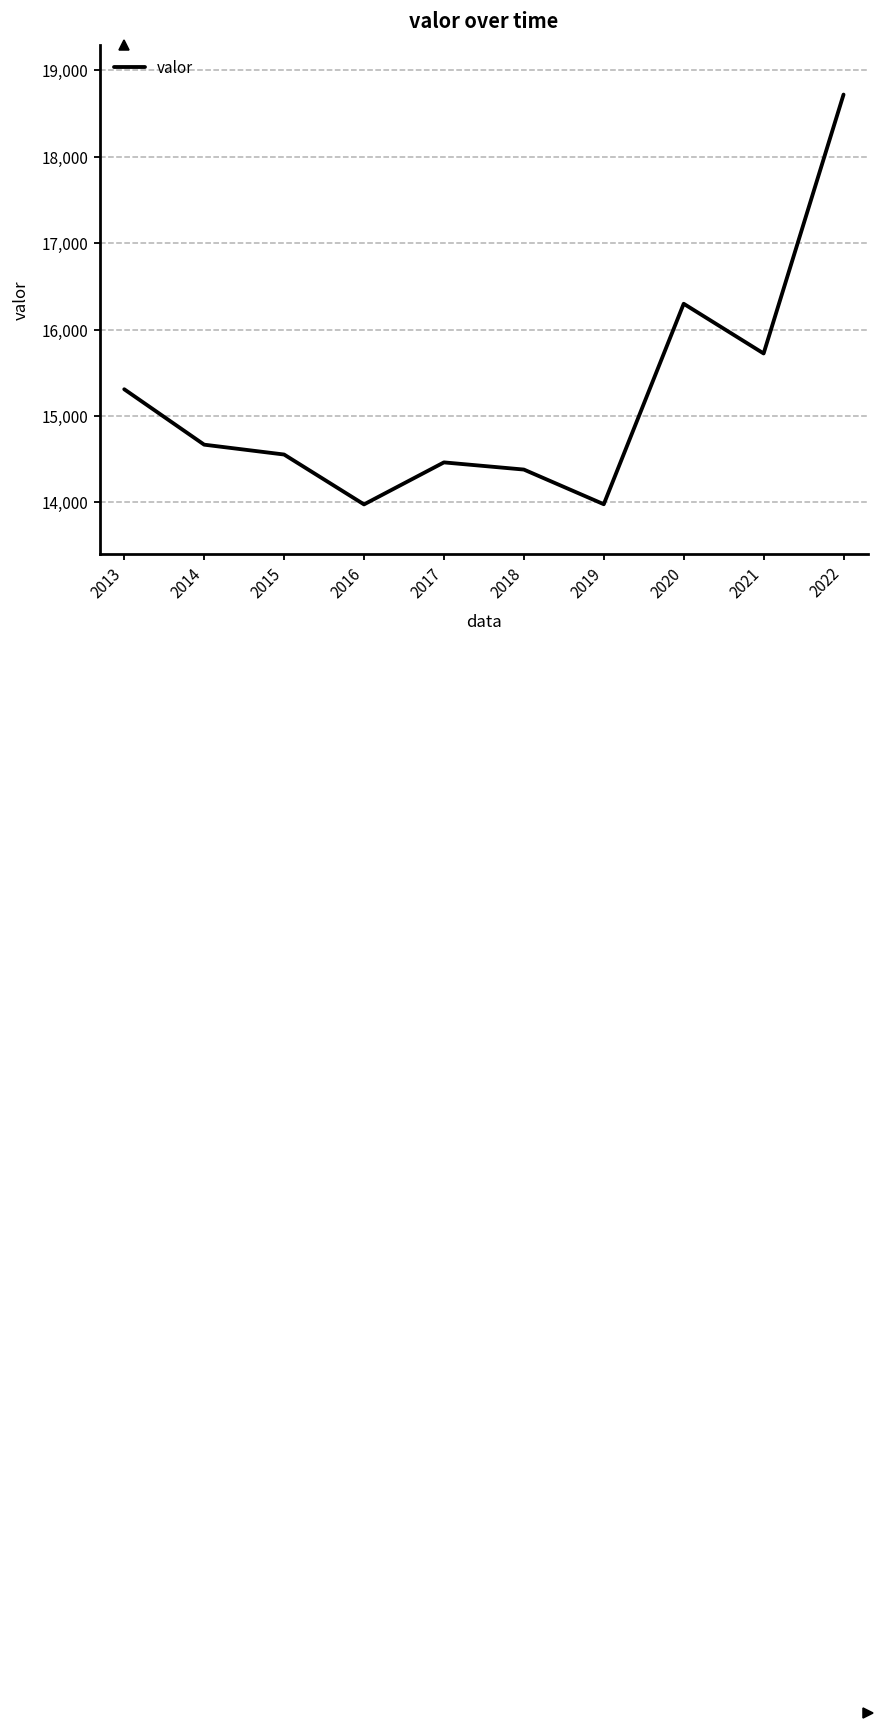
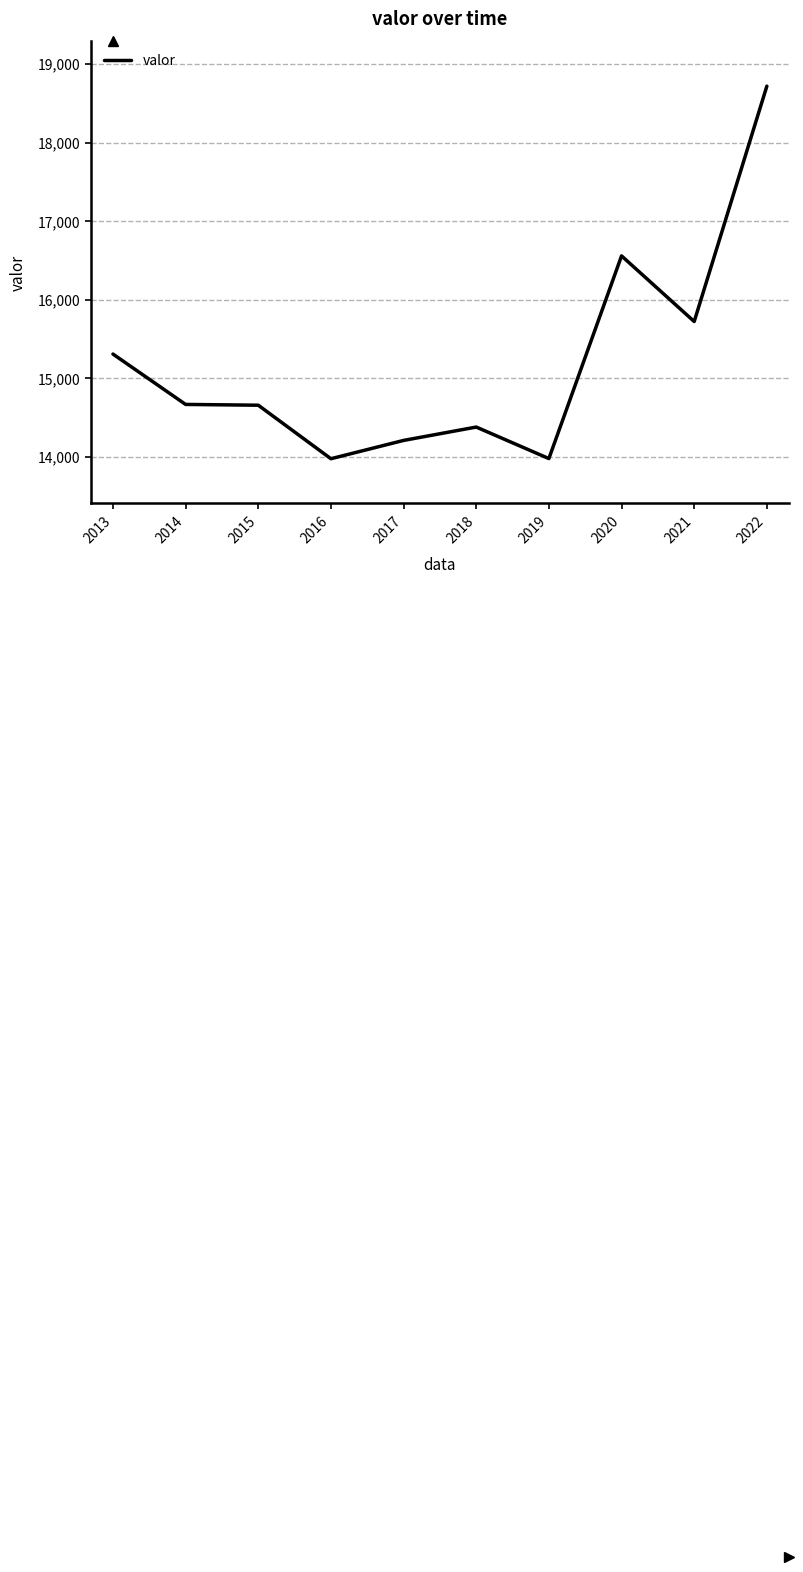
2015: 14,600 -> 14,700
2017: 14,500 -> 14,200
2020: 16,300 -> 16,600
